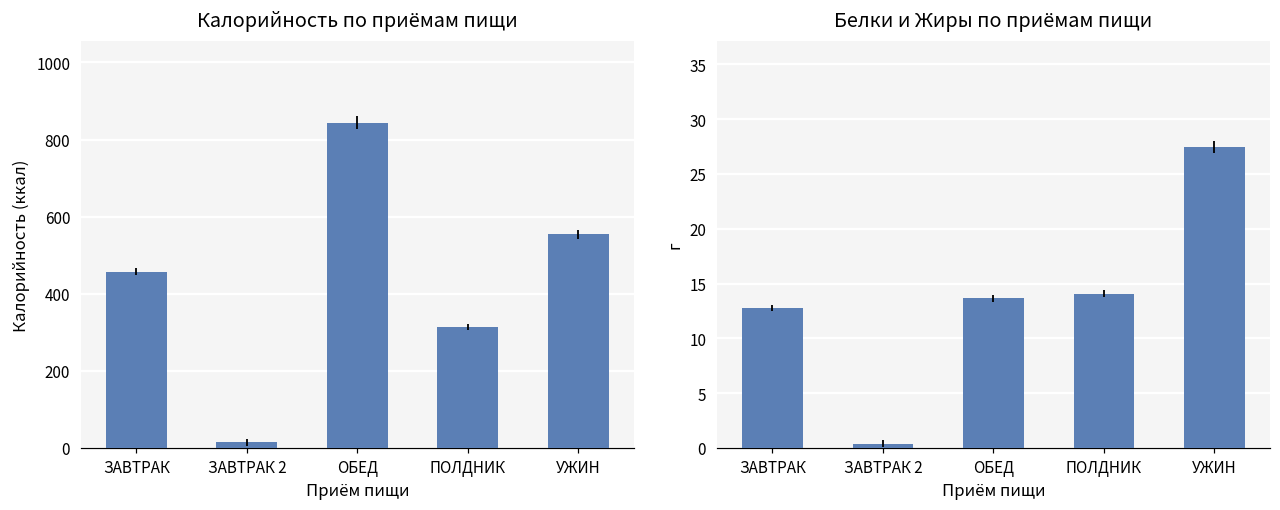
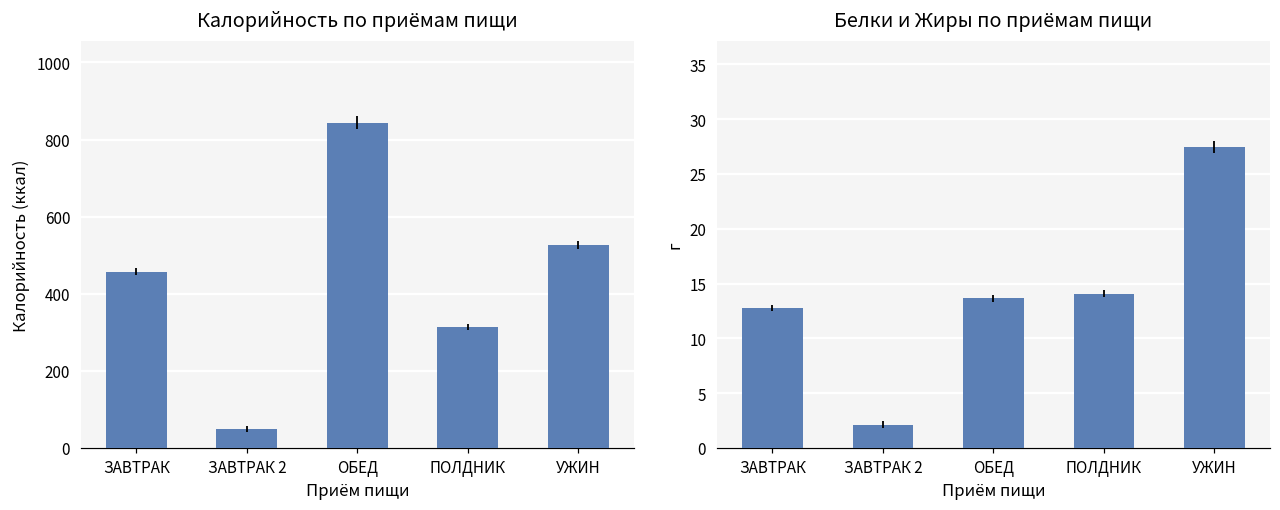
Калорийность по приёмам пищи, ЗАВТРАК 2: 10 -> 50
Калорийность по приёмам пищи, УЖИН: 550 -> 530
Белки и Жиры по приёмам пищи, ЗАВТРАК 2: 0 -> 2
